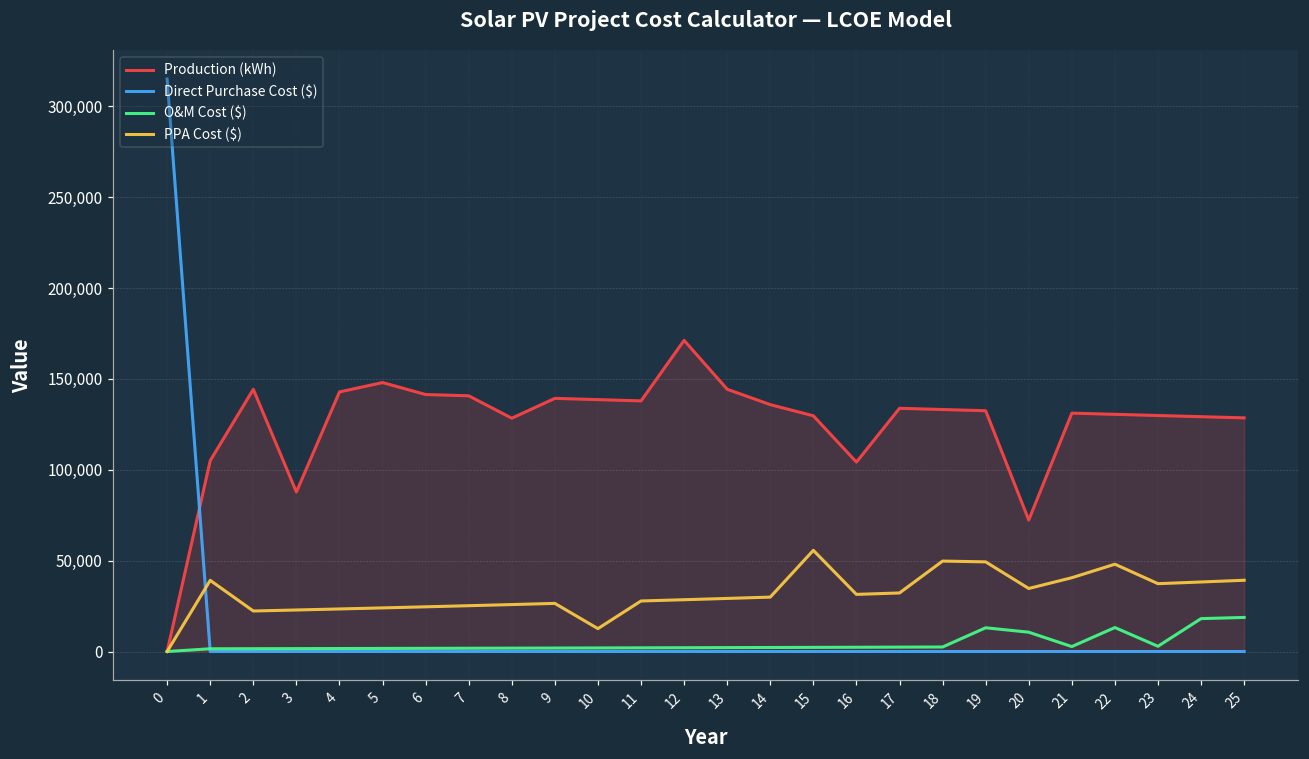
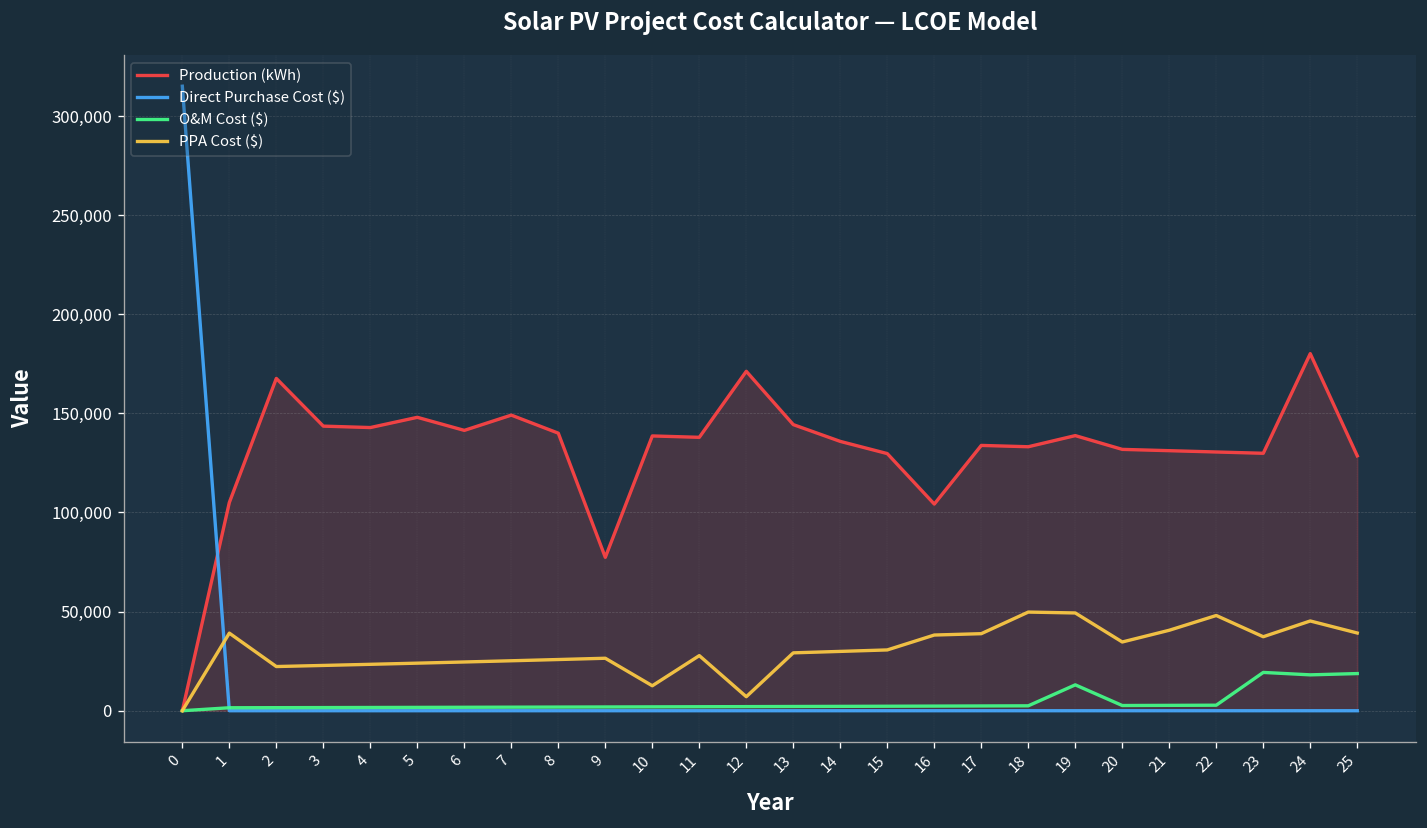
Production (kWh), 2: 144,000 -> 168,000
Production (kWh), 3: 88,000 -> 144,000
Production (kWh), 7: 141,000 -> 149,000
Production (kWh), 8: 128,000 -> 140,000
Production (kWh), 9: 139,000 -> 77,000
PPA Cost ($), 12: 28,000 -> 7,000
PPA Cost ($), 15: 56,000 -> 31,000
PPA Cost ($), 16: 31,000 -> 38,000
PPA Cost ($), 17: 32,000 -> 39,000
Production (kWh), 19: 132,000 -> 139,000
Production (kWh), 20: 72,000 -> 132,000
O&M Cost ($), 20: 11,000 -> 3,000
O&M Cost ($), 22: 13,000 -> 3,000
O&M Cost ($), 23: 3,000 -> 19,000
Production (kWh), 24: 129,000 -> 180,000
PPA Cost ($), 24: 38,000 -> 45,000
